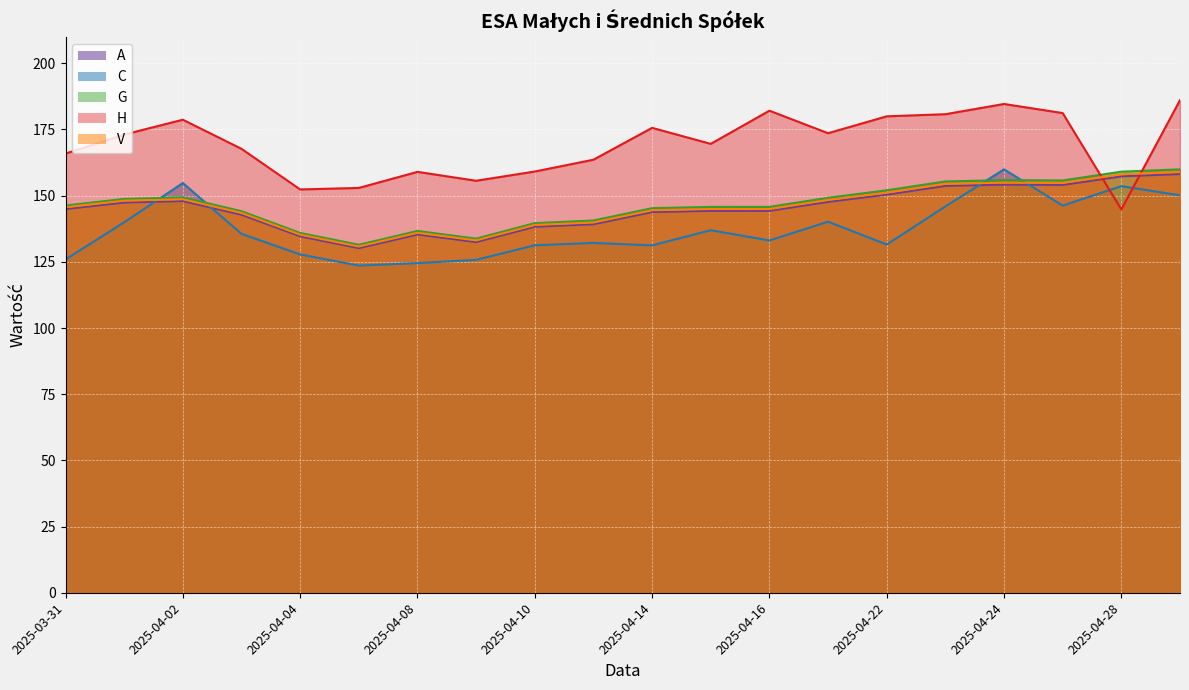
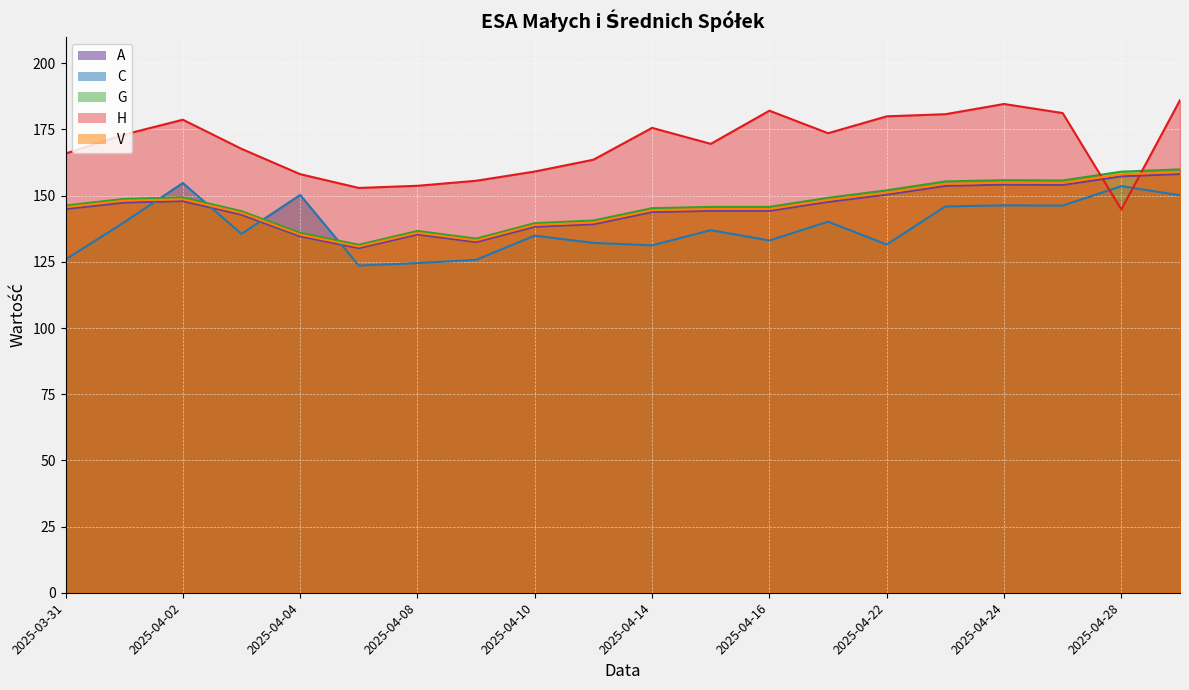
C, 2025-04-04: 128 -> 150
H, 2025-04-04: 152 -> 158
H, 2025-04-08: 159 -> 154
C, 2025-04-10: 131 -> 135
C, 2025-04-24: 160 -> 146
